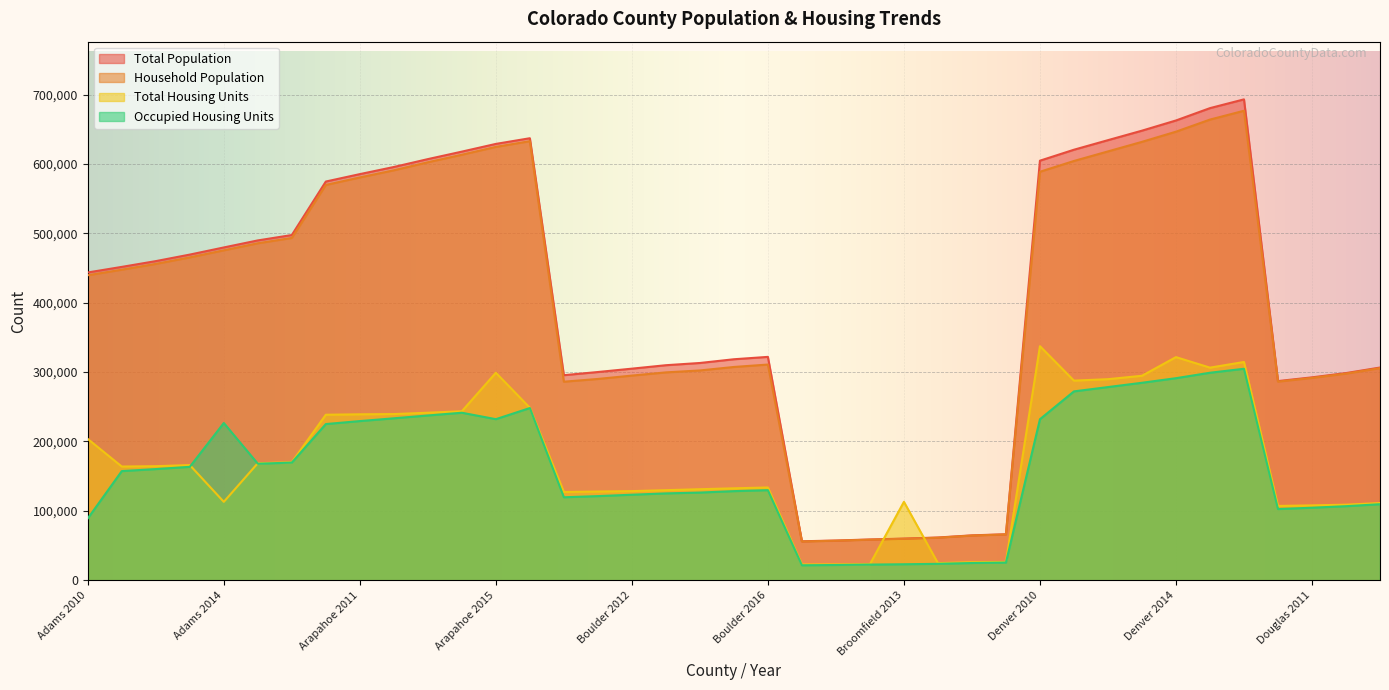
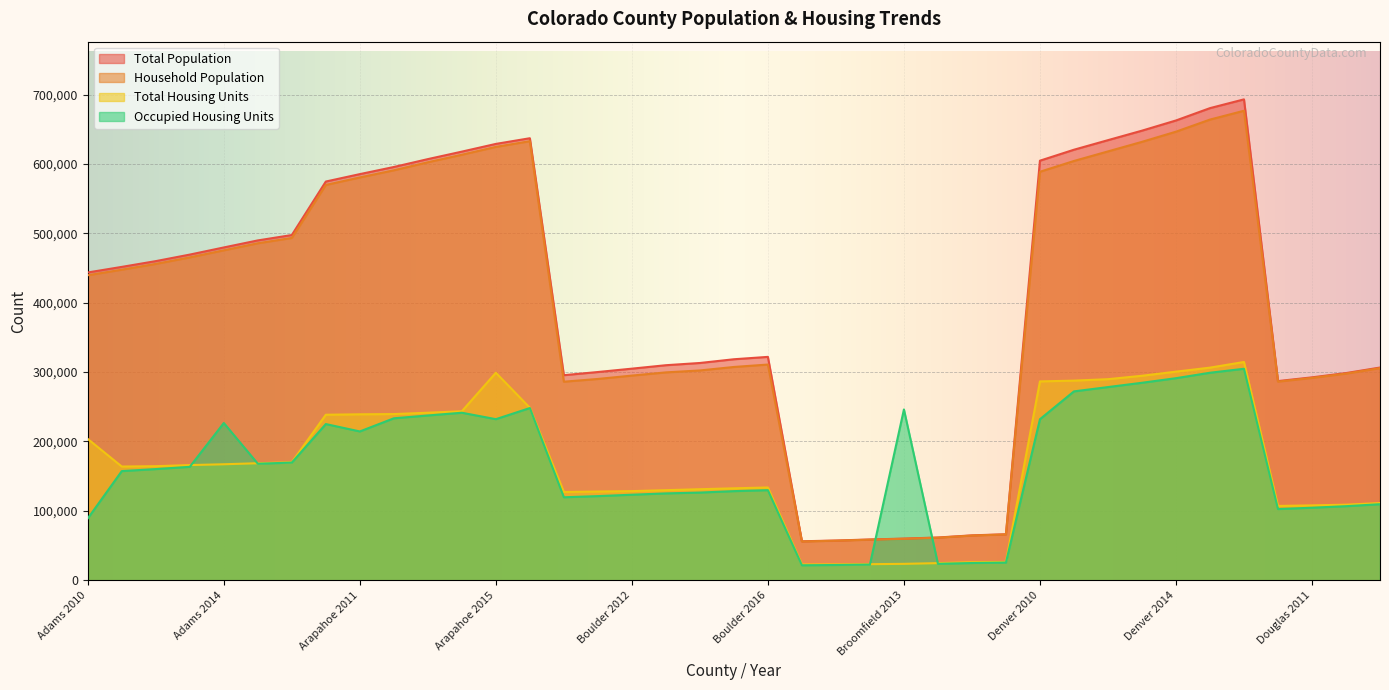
Total Housing Units, Adams 2014: 110,000 -> 170,000
Occupied Housing Units, Arapahoe 2011: 230,000 -> 210,000
Total Housing Units, Broomfield 2013: 110,000 -> 20,000
Occupied Housing Units, Broomfield 2013: 20,000 -> 250,000
Total Housing Units, Denver 2010: 340,000 -> 290,000
Total Housing Units, Denver 2014: 320,000 -> 300,000
